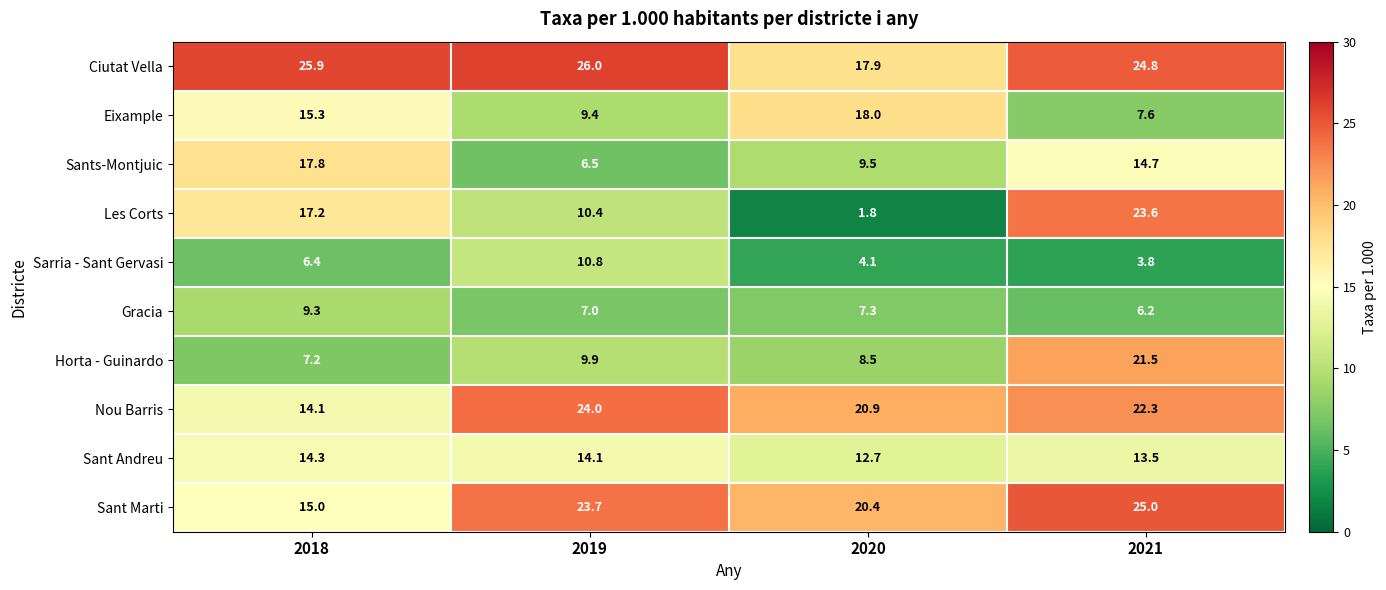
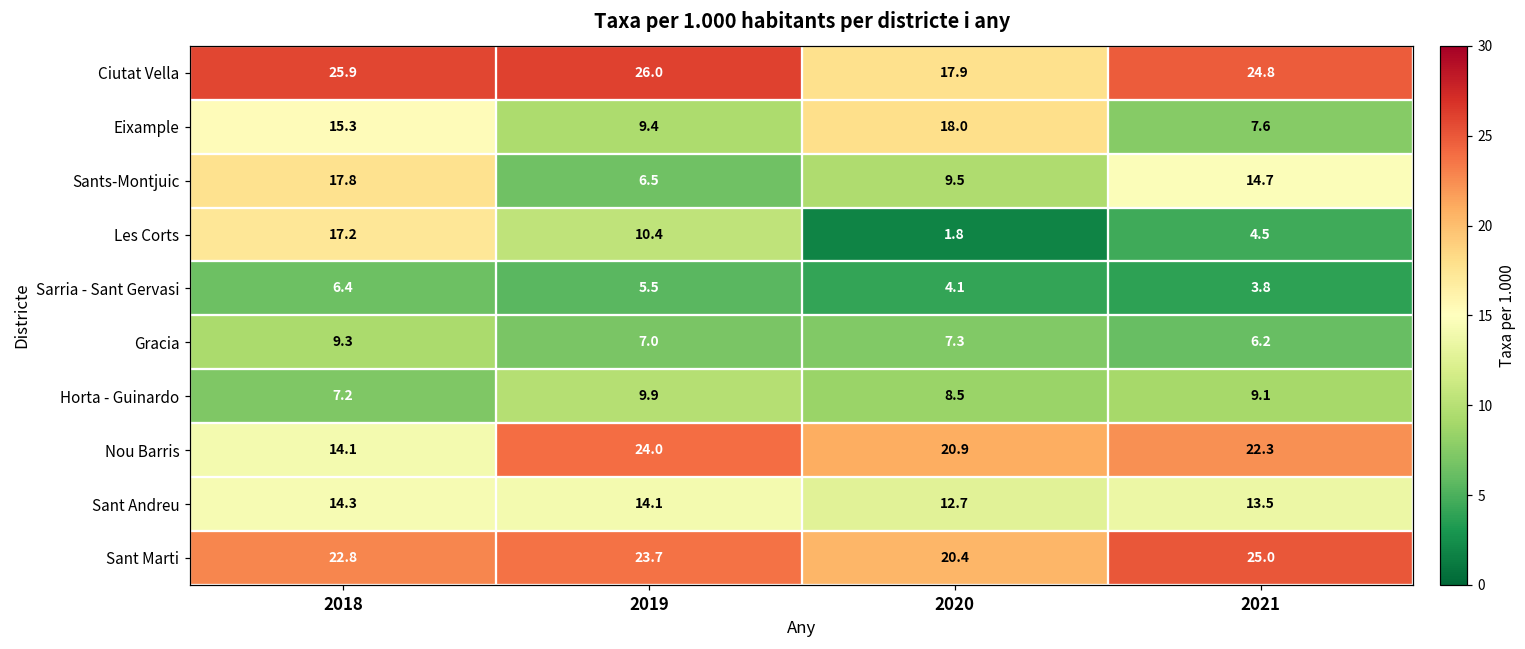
Les Corts, 2021: 23.6 -> 4.5
Sarria - Sant Gervasi, 2019: 10.8 -> 5.5
Horta - Guinardo, 2021: 21.5 -> 9.1
Sant Marti, 2018: 15.0 -> 22.8
